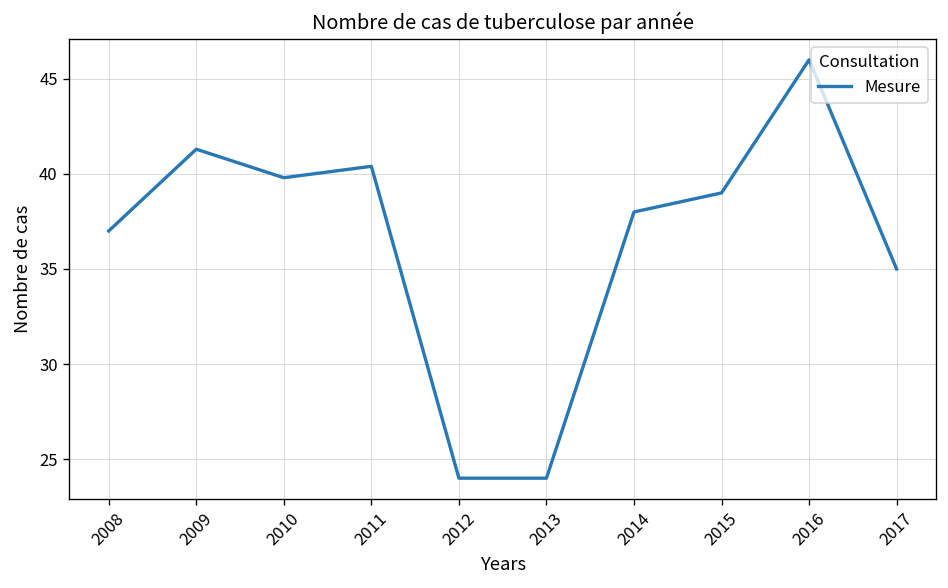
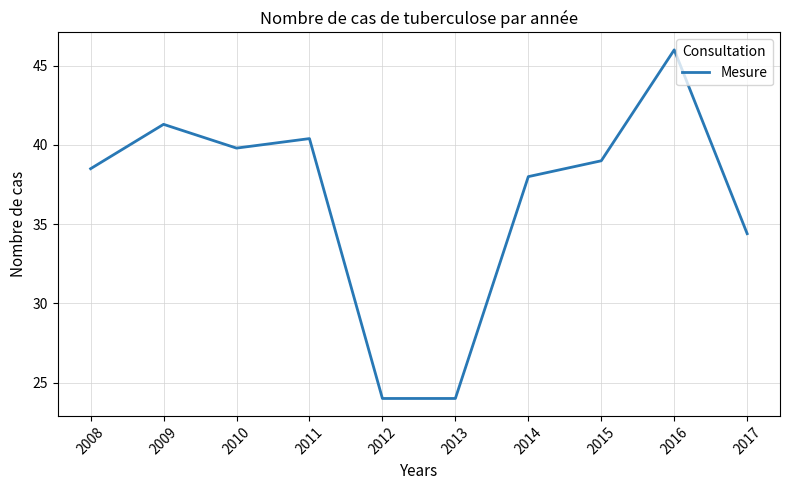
2008: 37.0 -> 38.5
2017: 35.0 -> 34.4
